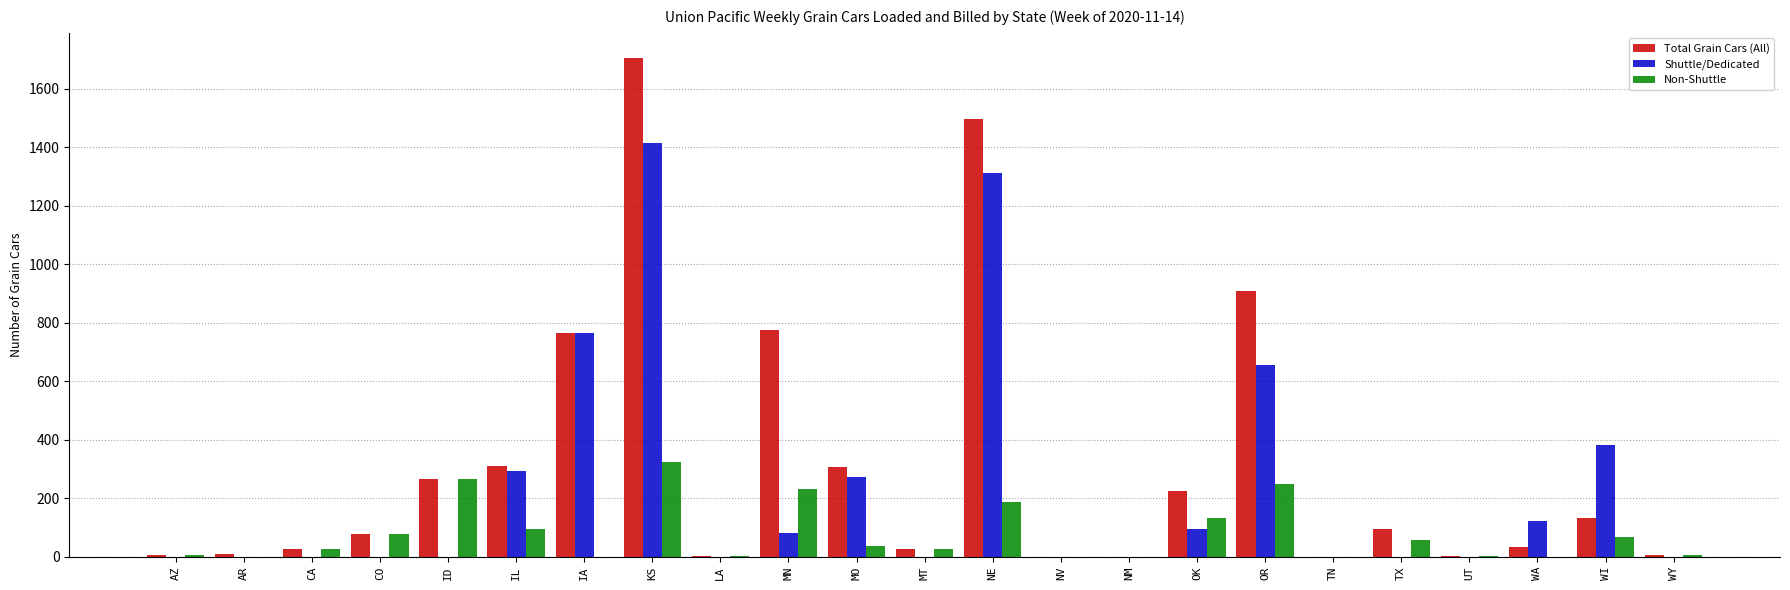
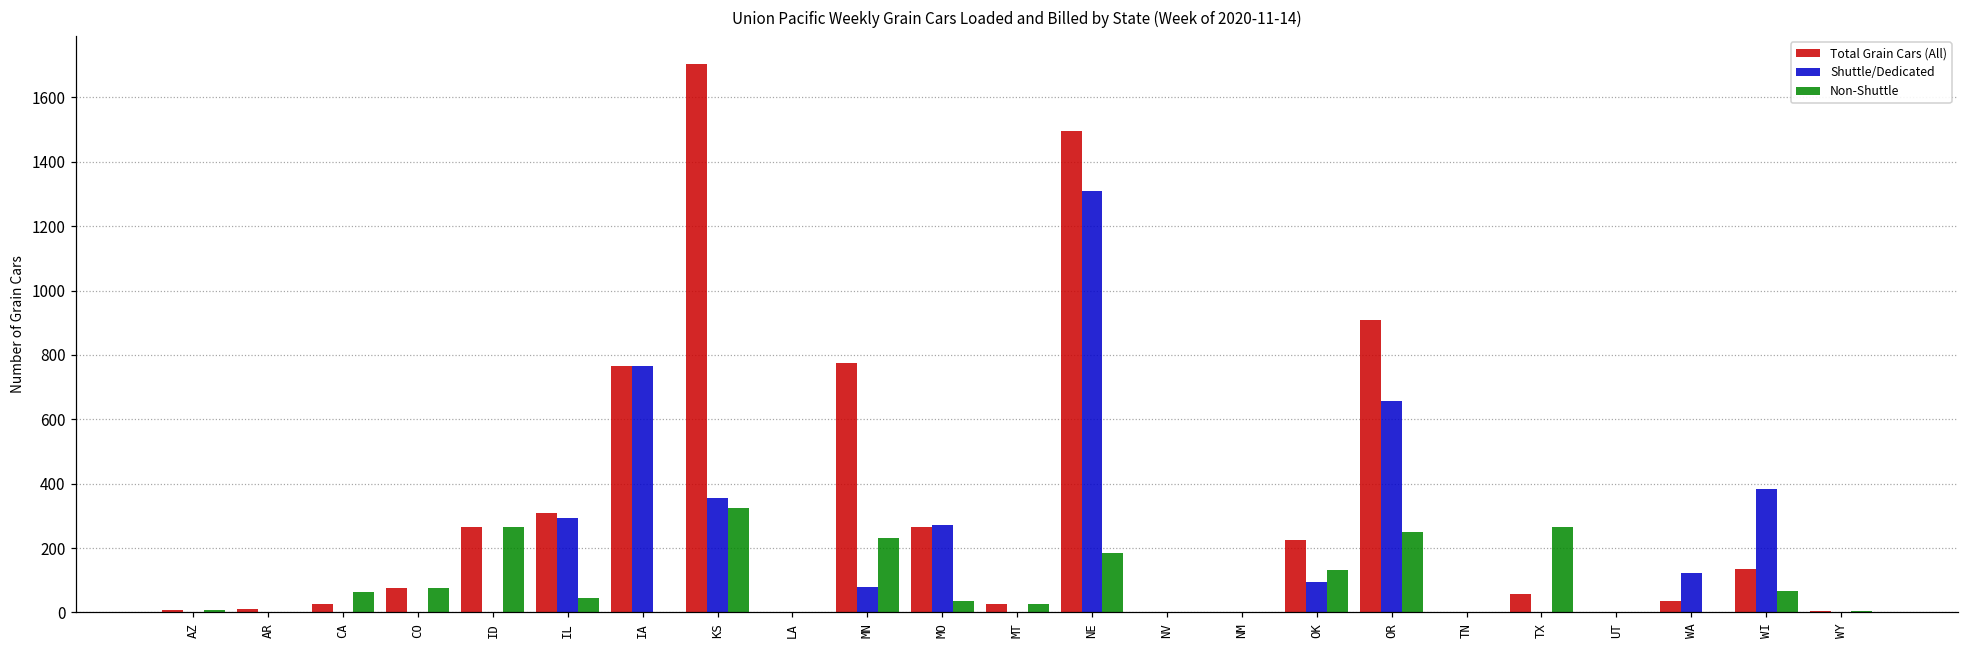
Non-Shuttle, CA: 30 -> 60
Non-Shuttle, IL: 100 -> 50
Shuttle/Dedicated, KS: 1420 -> 360
Total Grain Cars (All), MO: 310 -> 270
Total Grain Cars (All), TX: 90 -> 60
Non-Shuttle, TX: 60 -> 260
